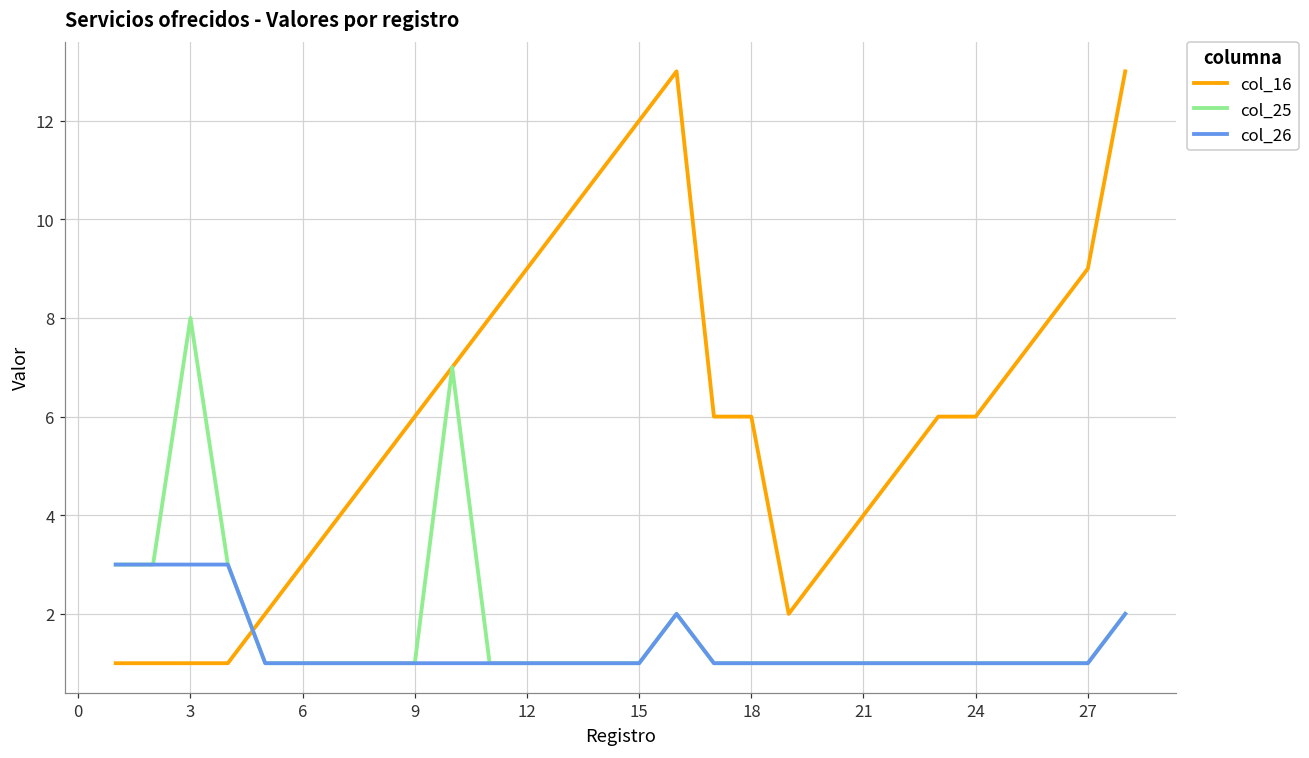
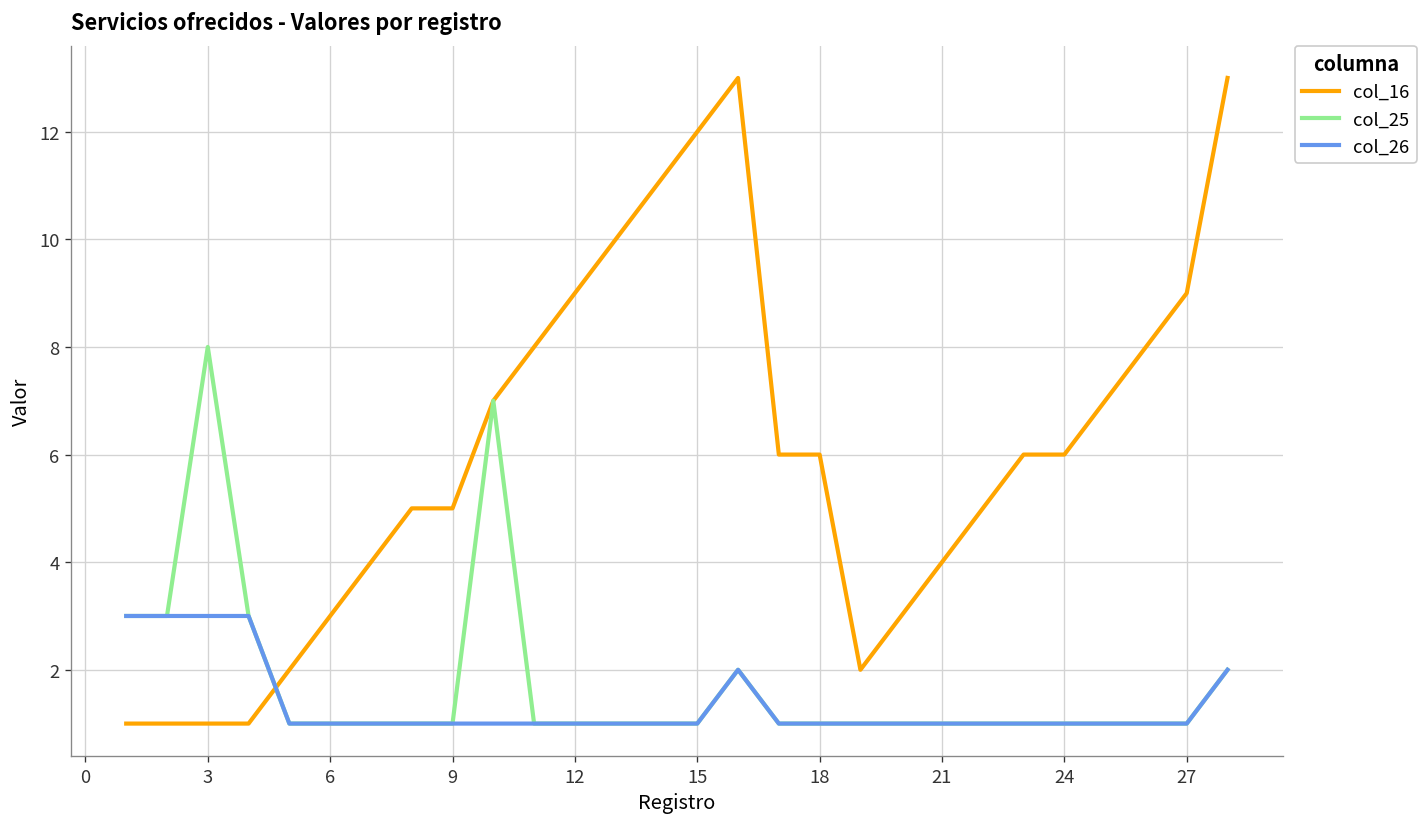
col_16, 9: 6 -> 5
